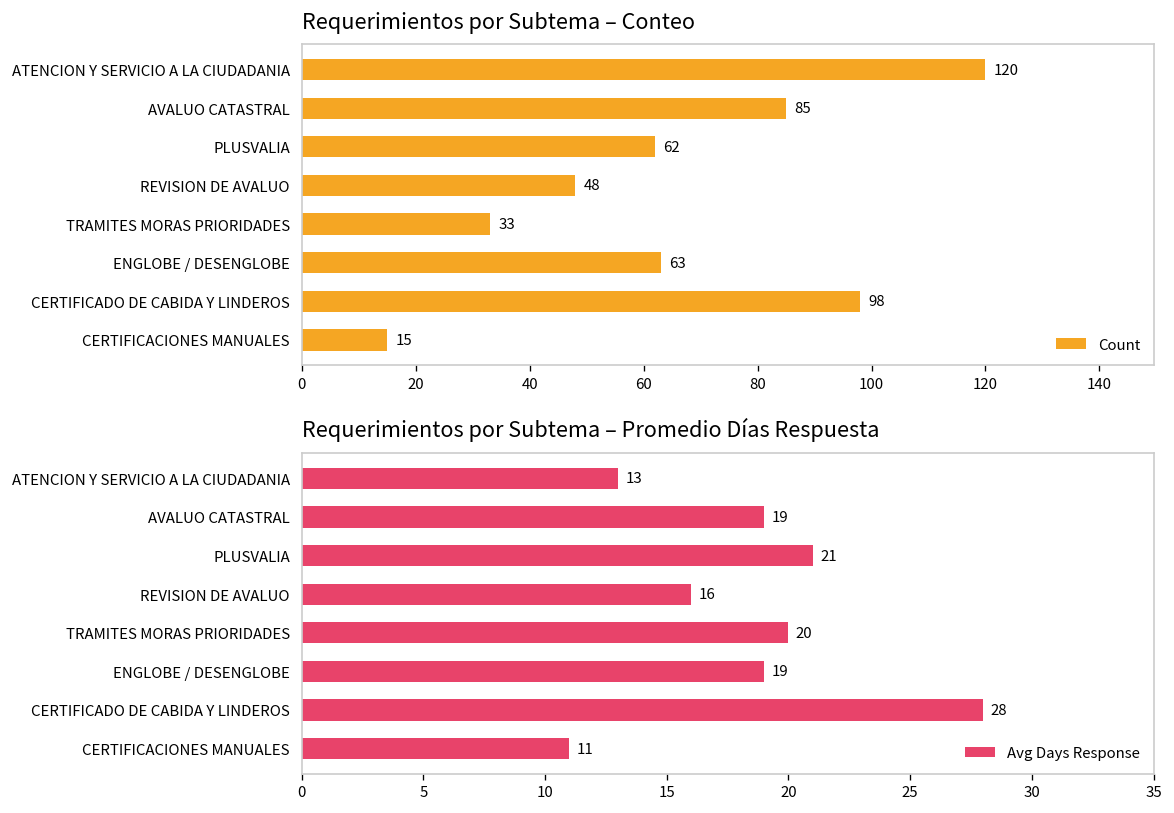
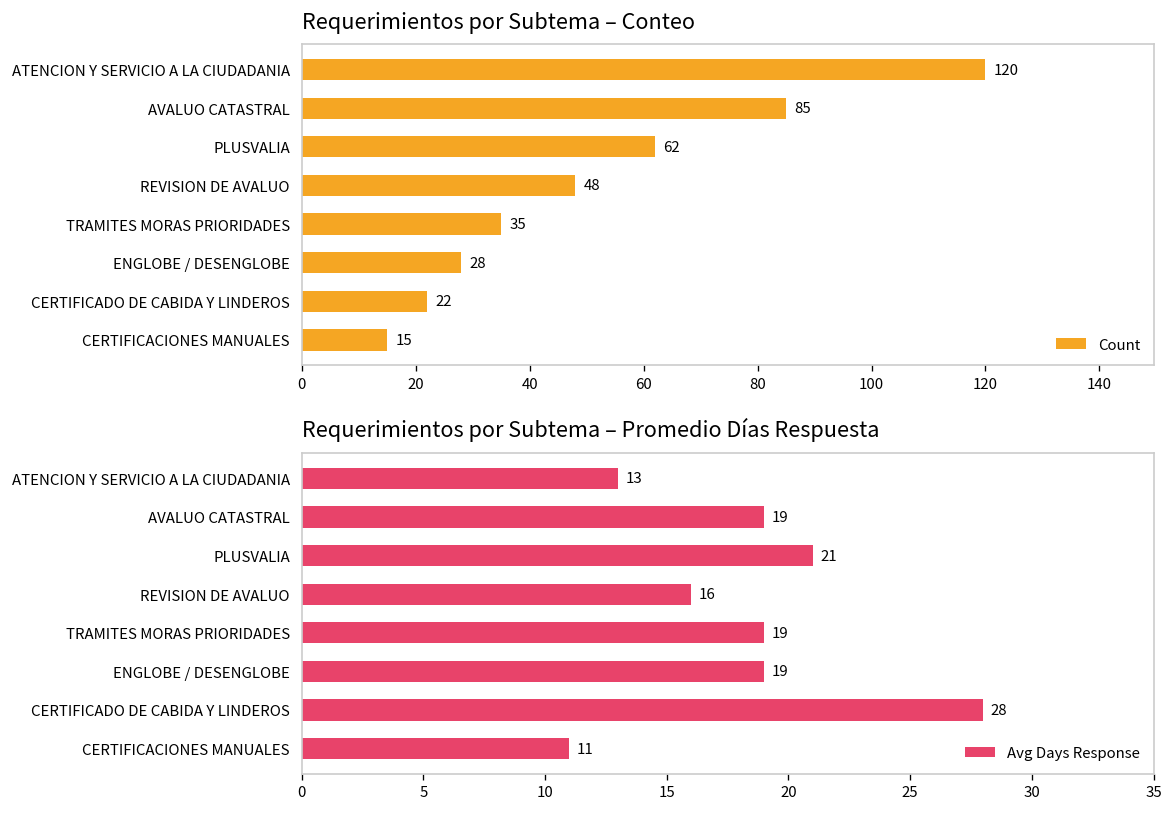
Requerimientos por Subtema – Conteo, TRAMITES MORAS PRIORIDADES: 33 -> 35
Requerimientos por Subtema – Conteo, ENGLOBE / DESENGLOBE: 63 -> 28
Requerimientos por Subtema – Conteo, CERTIFICADO DE CABIDA Y LINDEROS: 98 -> 22
Requerimientos por Subtema – Promedio Días Respuesta, TRAMITES MORAS PRIORIDADES: 20 -> 19
